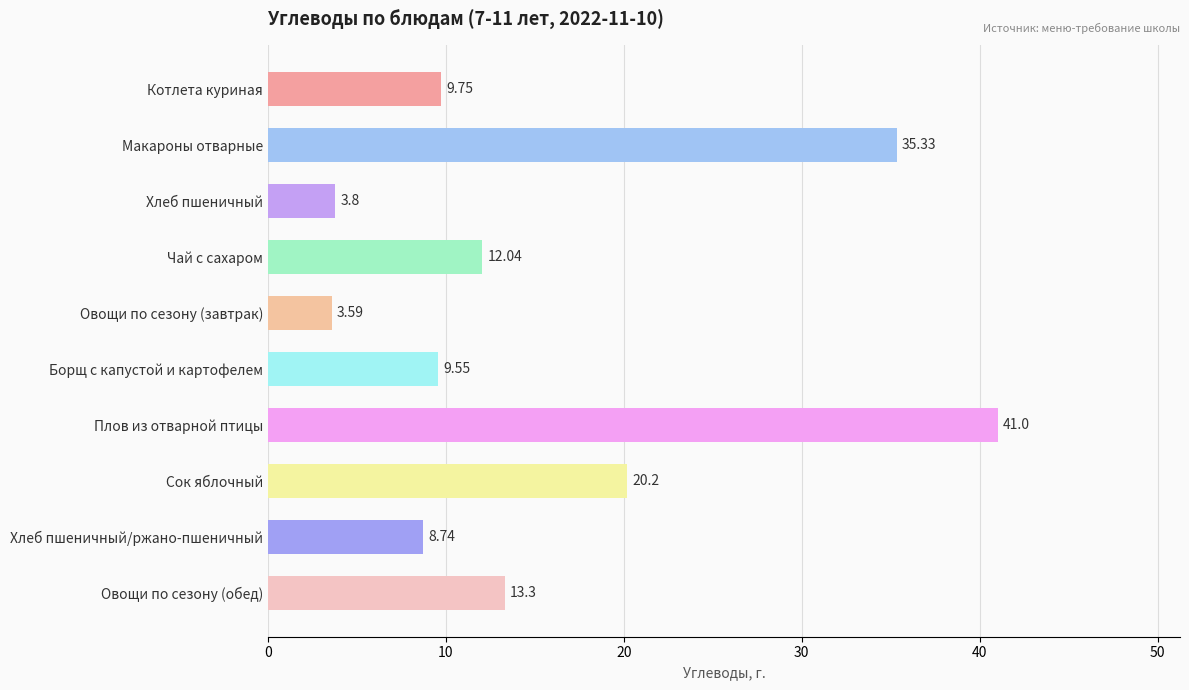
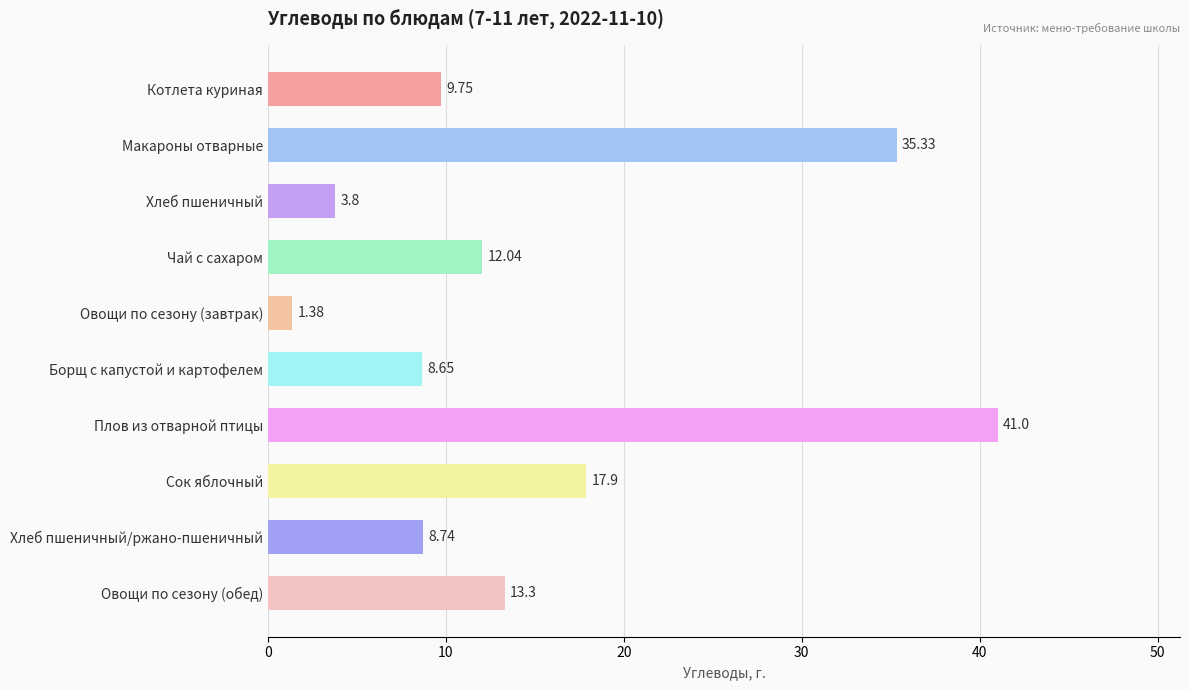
Овощи по сезону (завтрак): 3.59 -> 1.38
Борщ с капустой и картофелем: 9.55 -> 8.65
Сок яблочный: 20.2 -> 17.9
